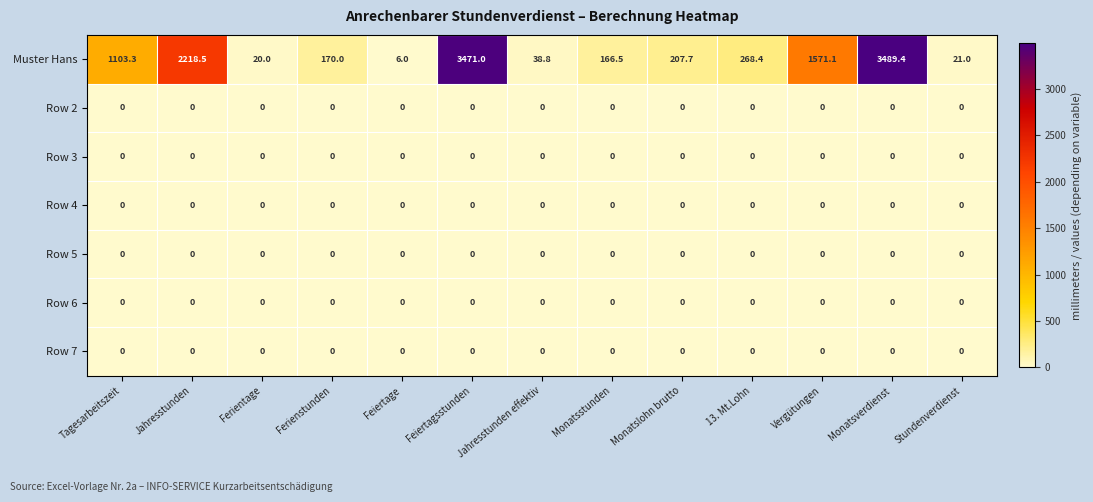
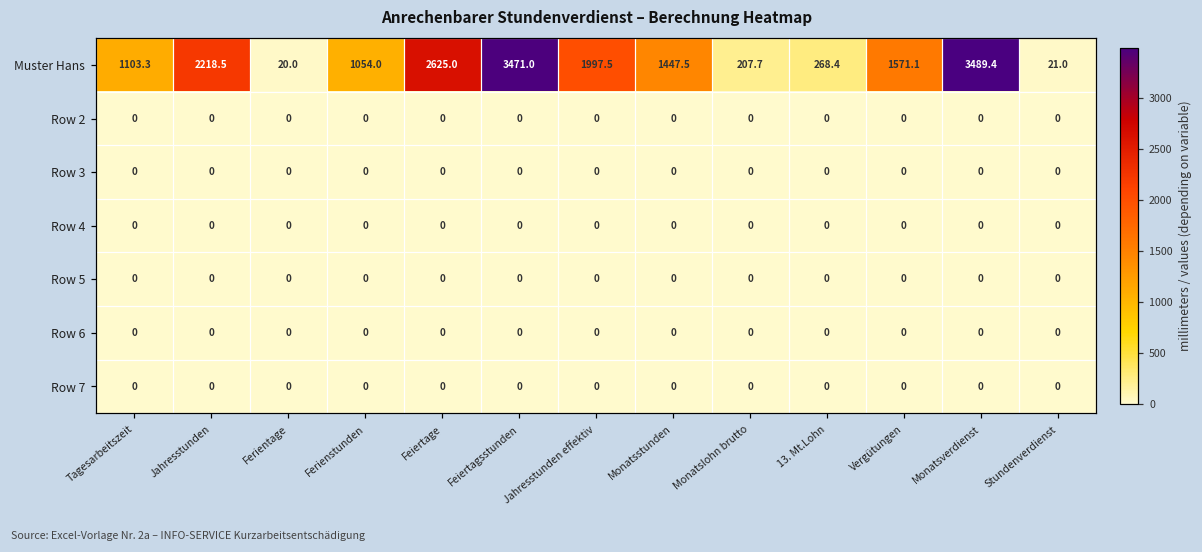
Muster Hans, Ferienstunden: 170.0 -> 1054.0
Muster Hans, Feiertage: 6.0 -> 2625.0
Muster Hans, Jahresstunden effektiv: 38.8 -> 1997.5
Muster Hans, Monatsstunden: 166.5 -> 1447.5
